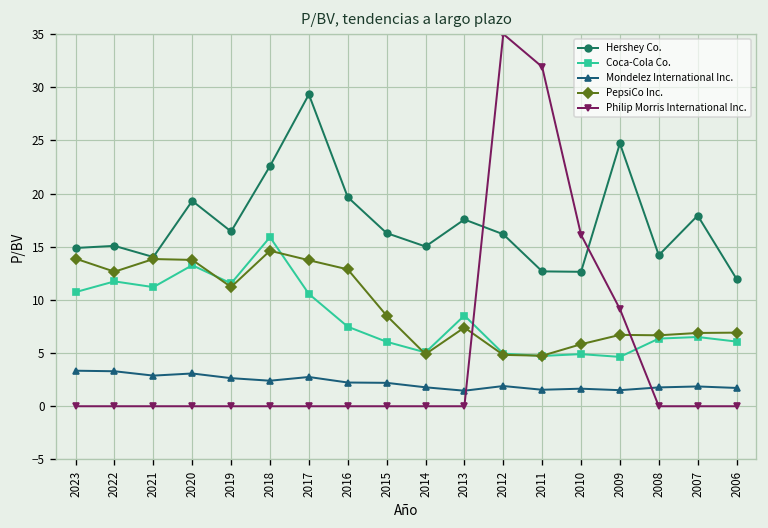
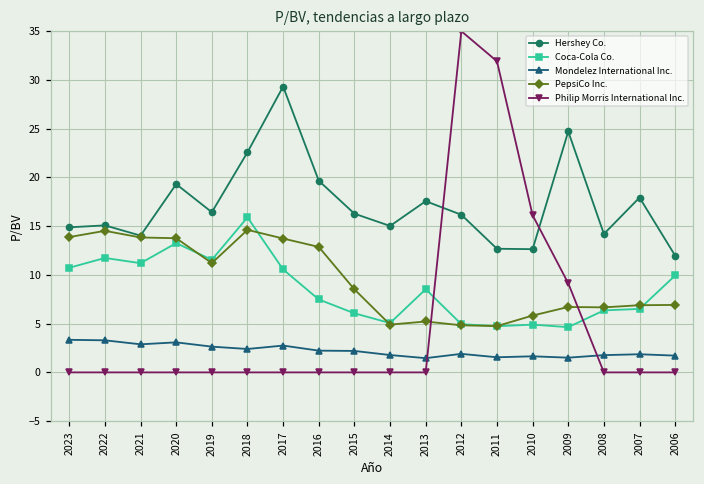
PepsiCo Inc., 2022: 13 -> 15
PepsiCo Inc., 2013: 7 -> 5
Coca-Cola Co., 2006: 6 -> 10
